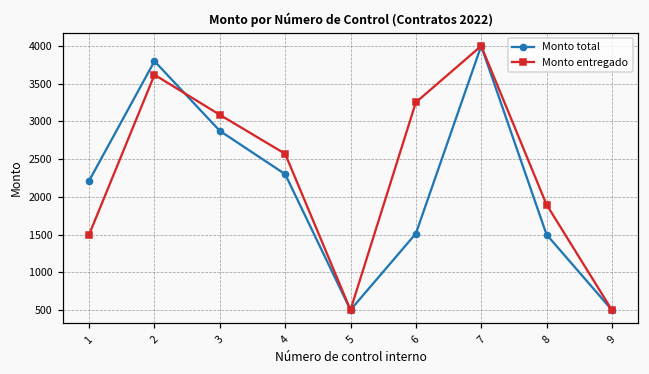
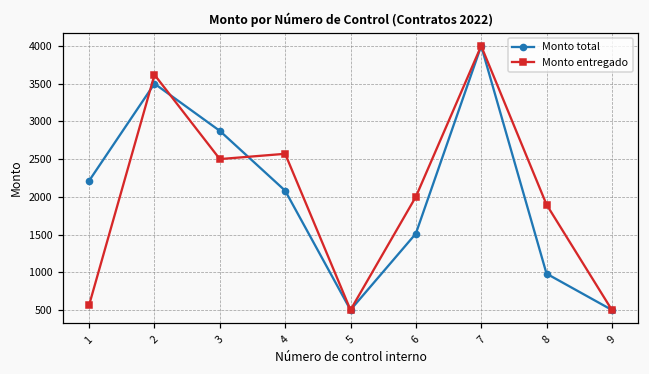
Monto entregado, 1: 1500 -> 600
Monto total, 2: 3800 -> 3500
Monto entregado, 3: 3100 -> 2500
Monto total, 4: 2300 -> 2100
Monto entregado, 6: 3300 -> 2000
Monto total, 8: 1500 -> 1000
